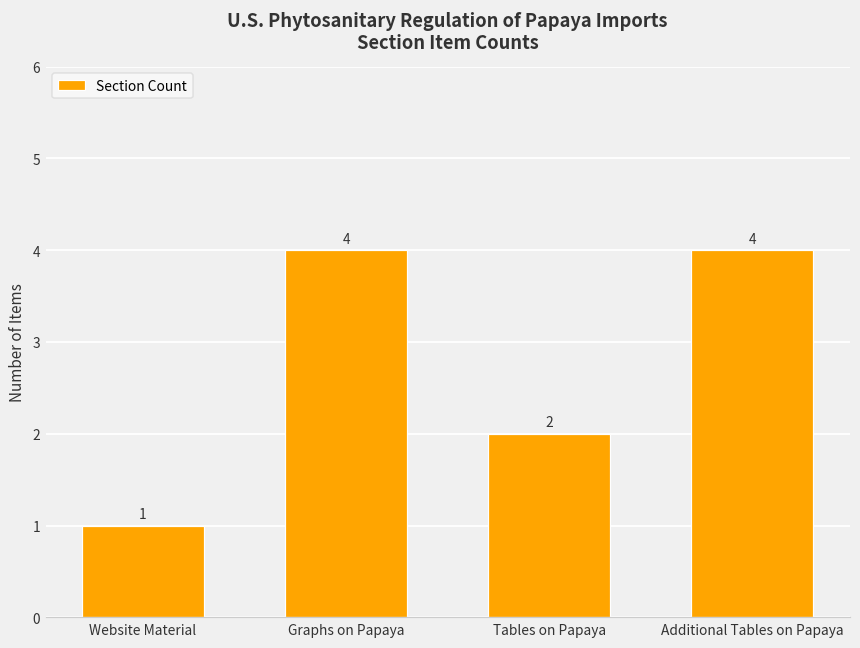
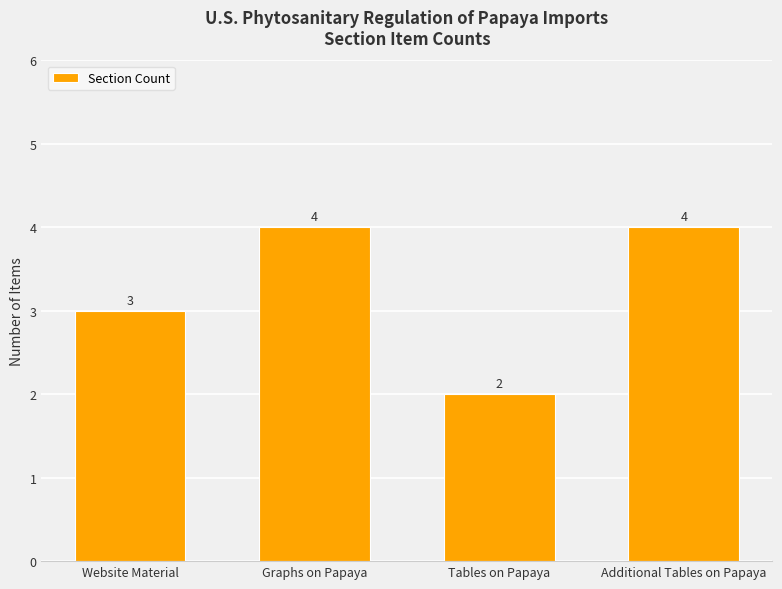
Website Material: 1 -> 3
